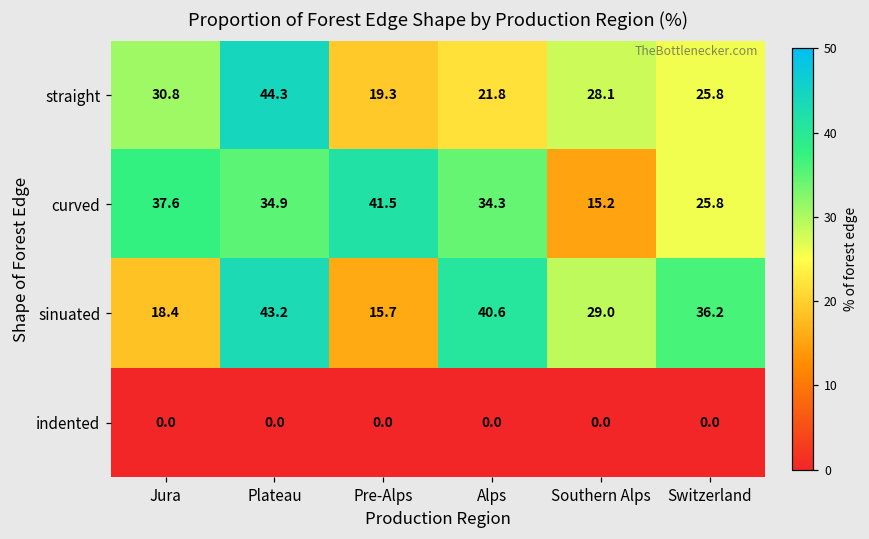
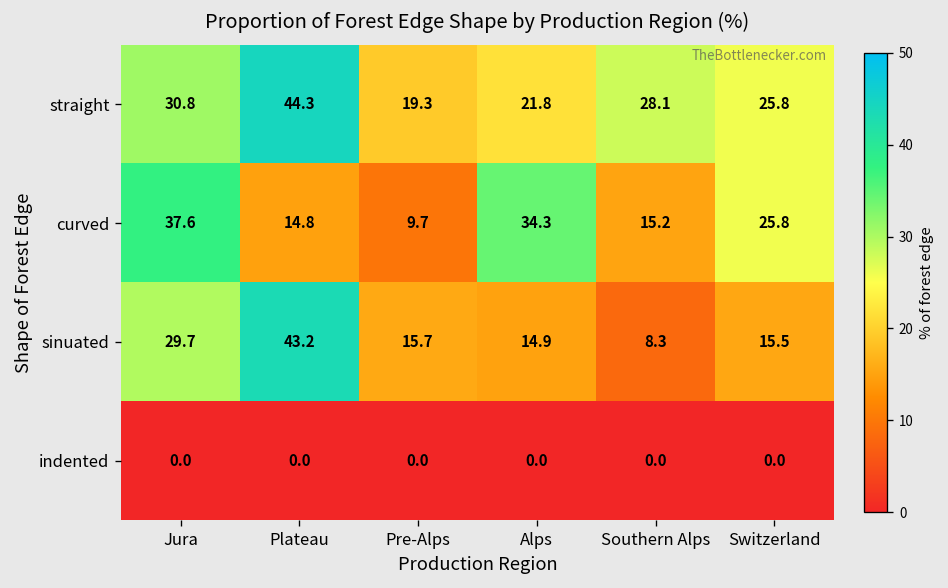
curved, Plateau: 34.9 -> 14.8
curved, Pre-Alps: 41.5 -> 9.7
sinuated, Jura: 18.4 -> 29.7
sinuated, Alps: 40.6 -> 14.9
sinuated, Southern Alps: 29.0 -> 8.3
sinuated, Switzerland: 36.2 -> 15.5
